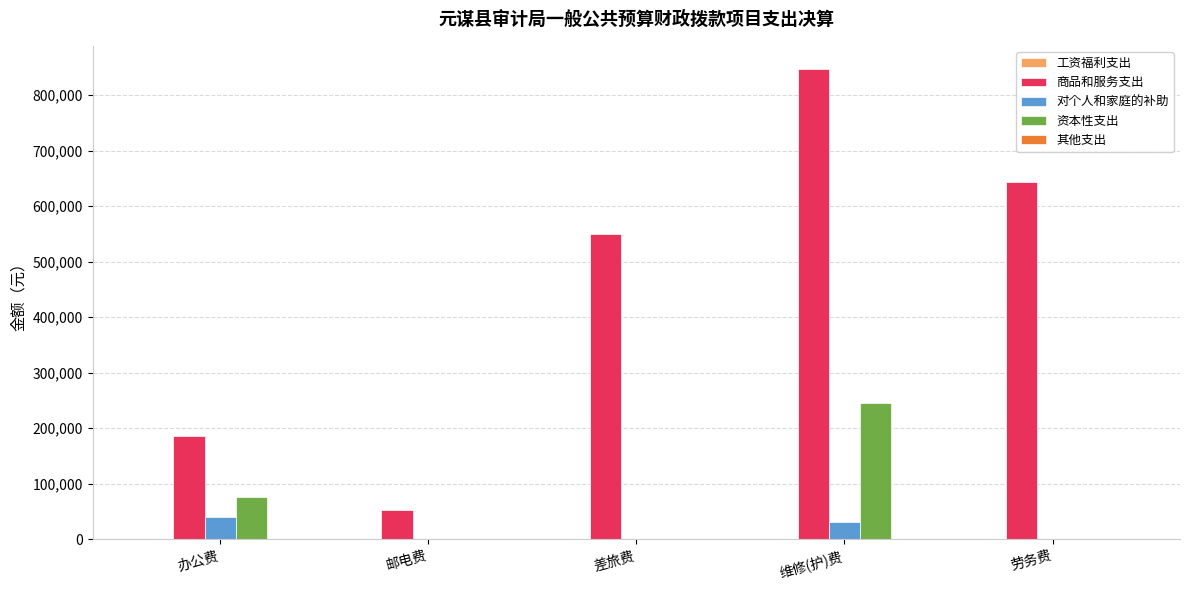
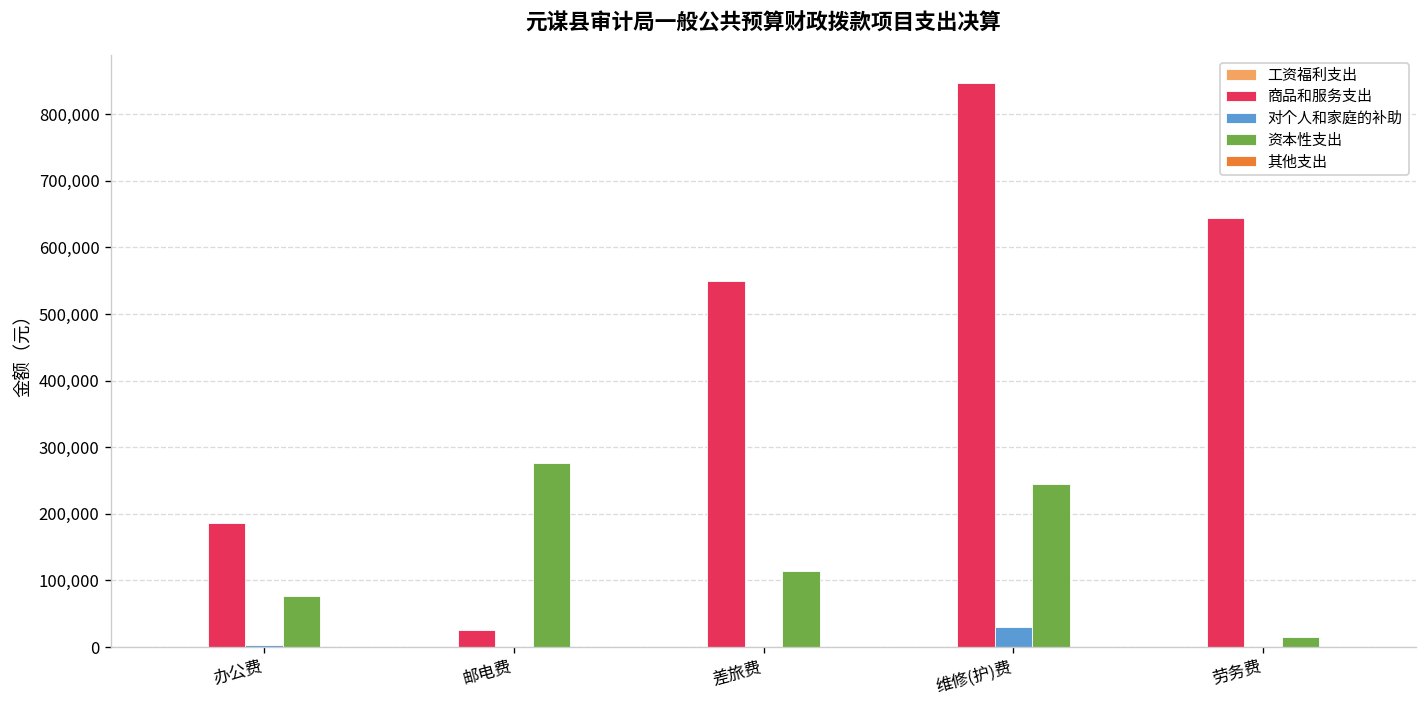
对个人和家庭的补助, 办公费: 40,000 -> 0
商品和服务支出, 邮电费: 50,000 -> 30,000
资本性支出, 邮电费: 0 -> 280,000
资本性支出, 差旅费: 0 -> 110,000
资本性支出, 劳务费: 0 -> 10,000
